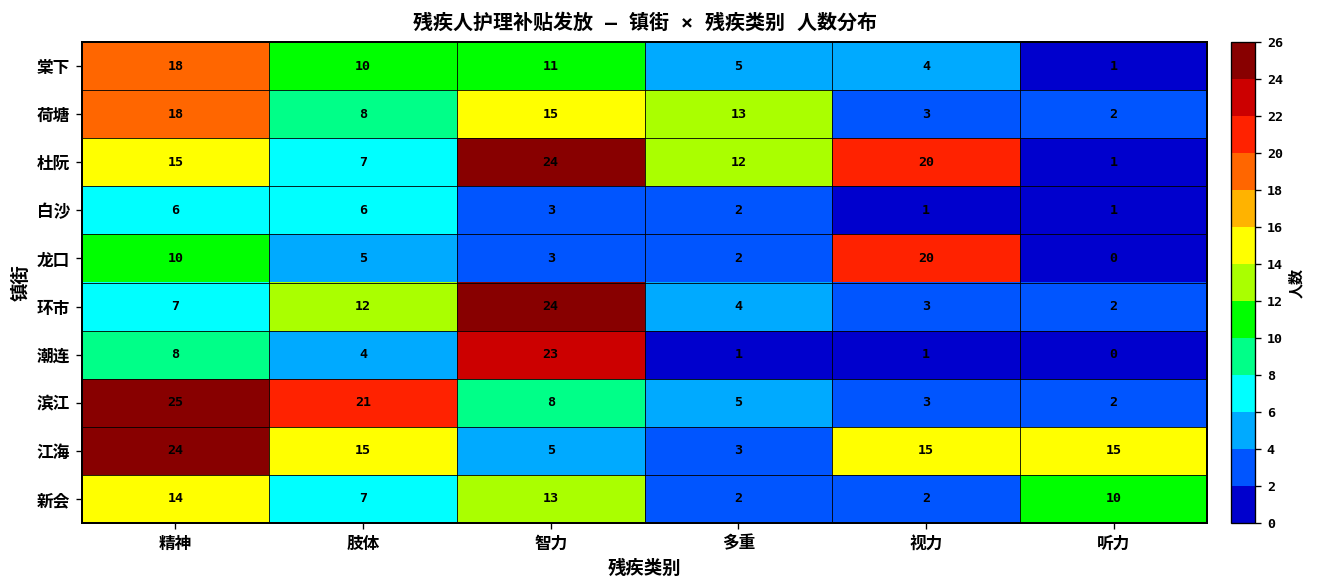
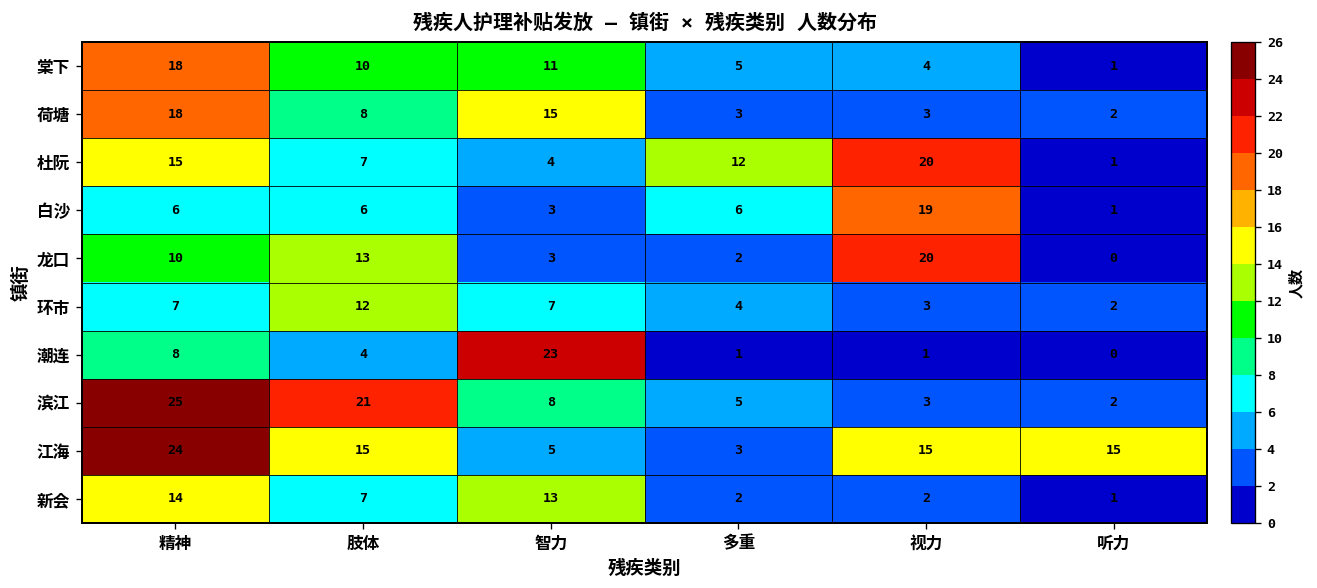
荷塘, 多重: 13 -> 3
杜阮, 智力: 24 -> 4
白沙, 多重: 2 -> 6
白沙, 视力: 1 -> 19
龙口, 肢体: 5 -> 13
环市, 智力: 24 -> 7
新会, 听力: 10 -> 1
